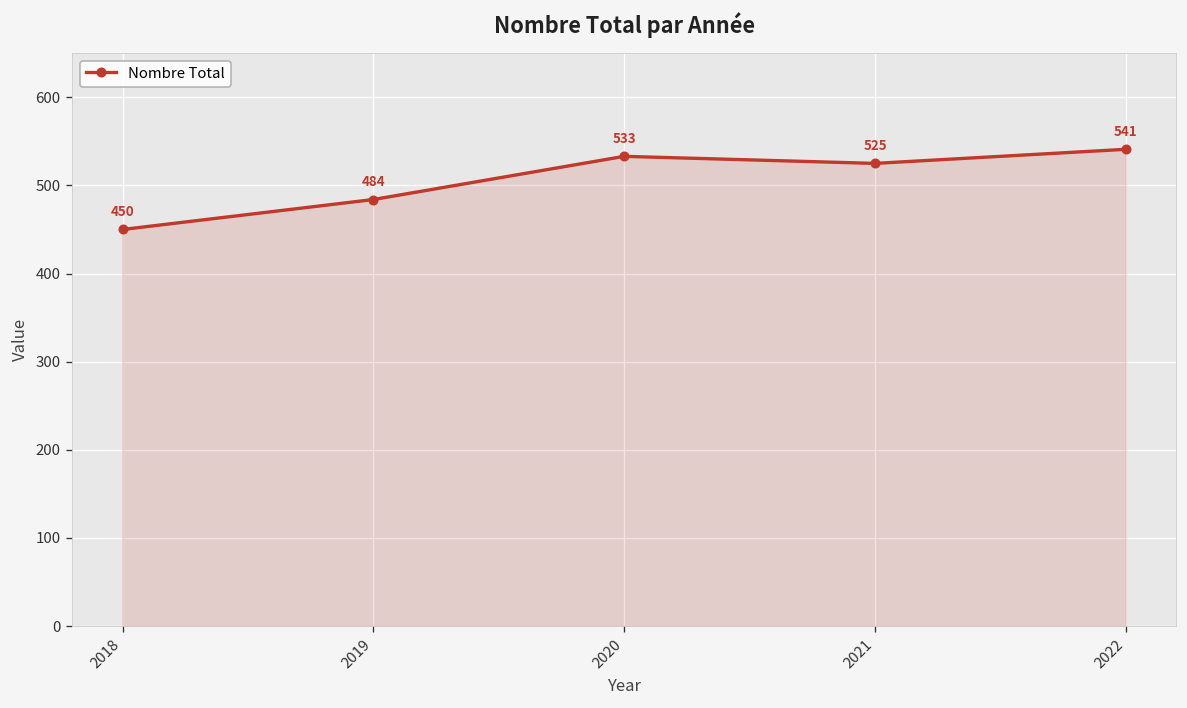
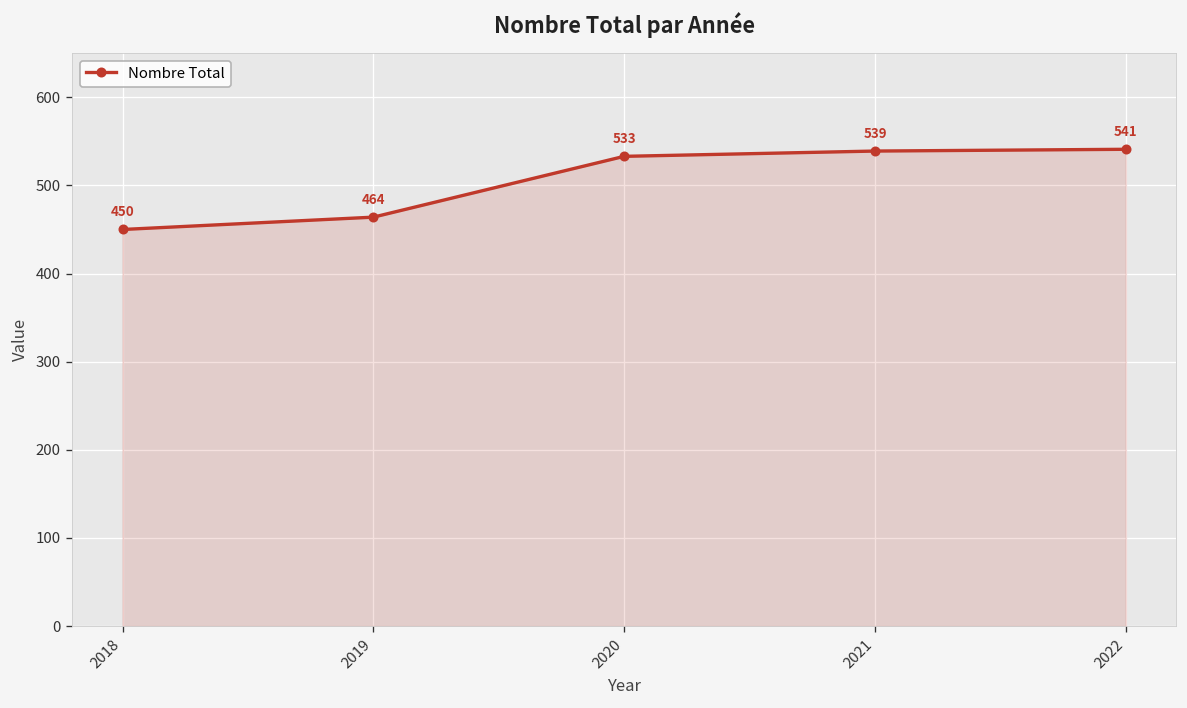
2019: 484 -> 464
2021: 525 -> 539
